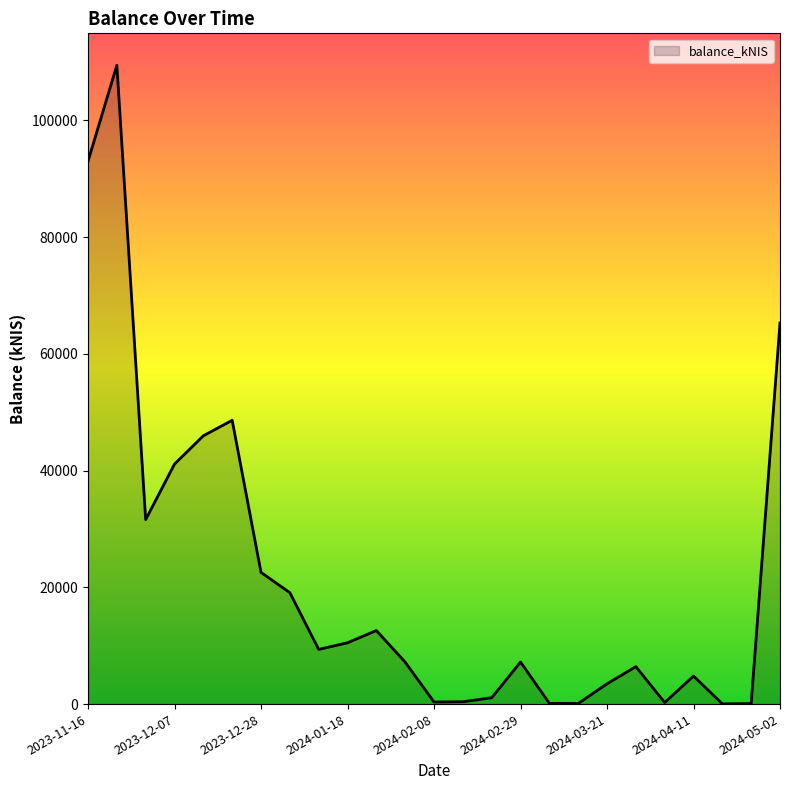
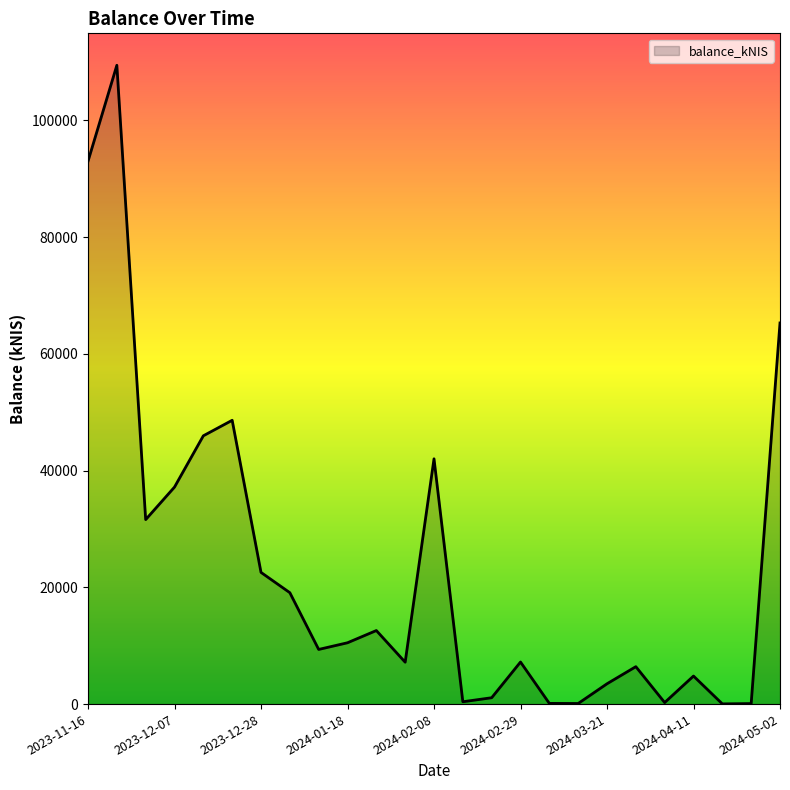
2023-12-07: 41000 -> 37000
2024-02-08: 0 -> 42000
